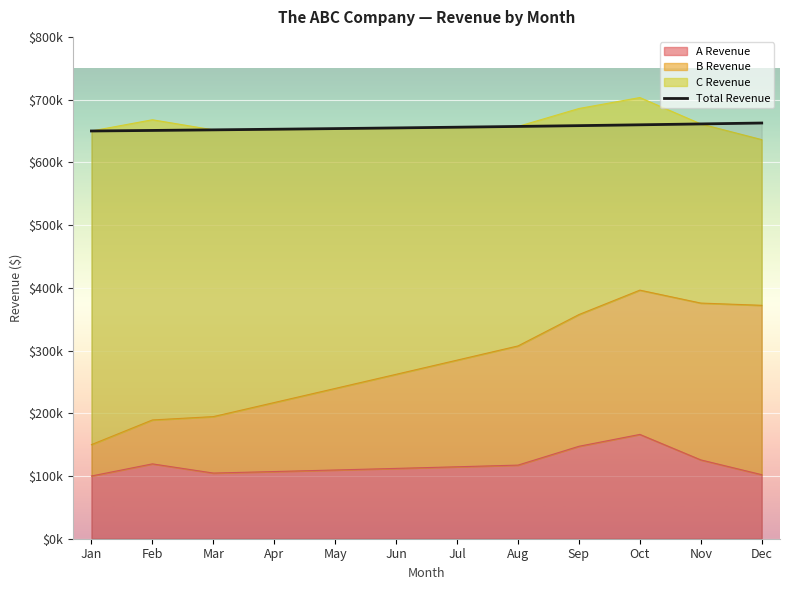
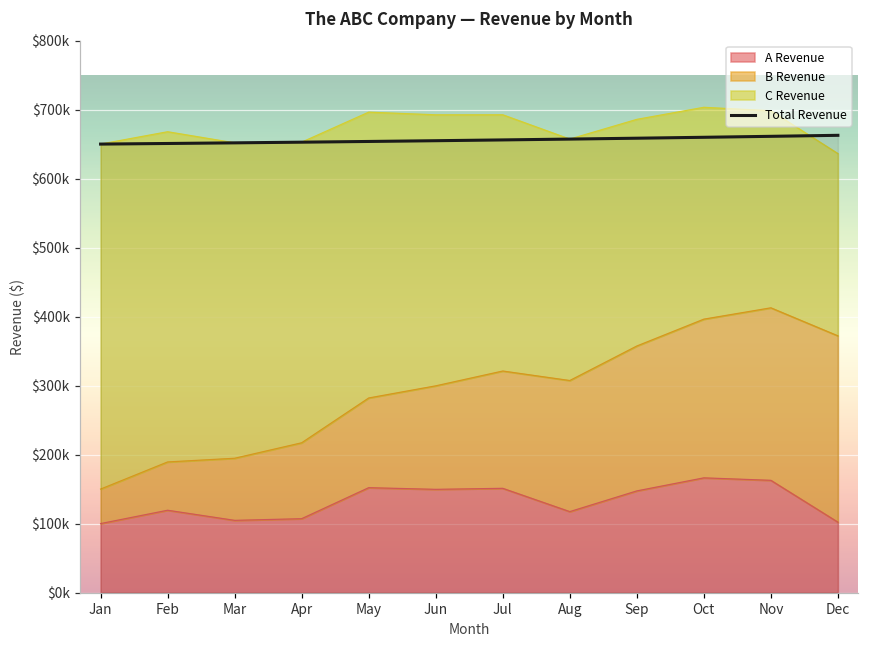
A Revenue, May: $110000 -> $150000
A Revenue, Jun: $110000 -> $150000
A Revenue, Jul: $110000 -> $150000
A Revenue, Nov: $130000 -> $160000
